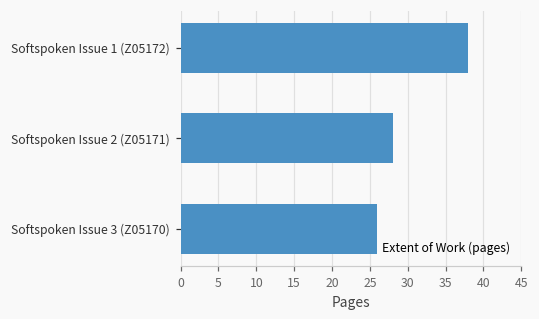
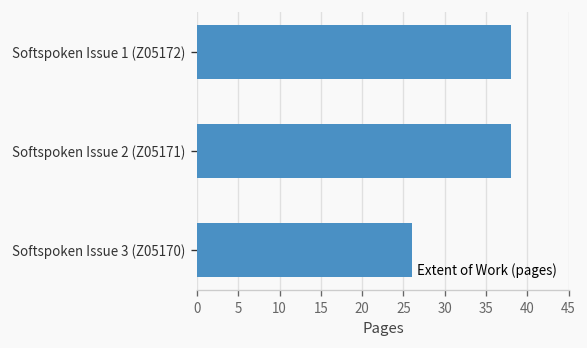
Softspoken Issue 2 (Z05171): 28 -> 38
